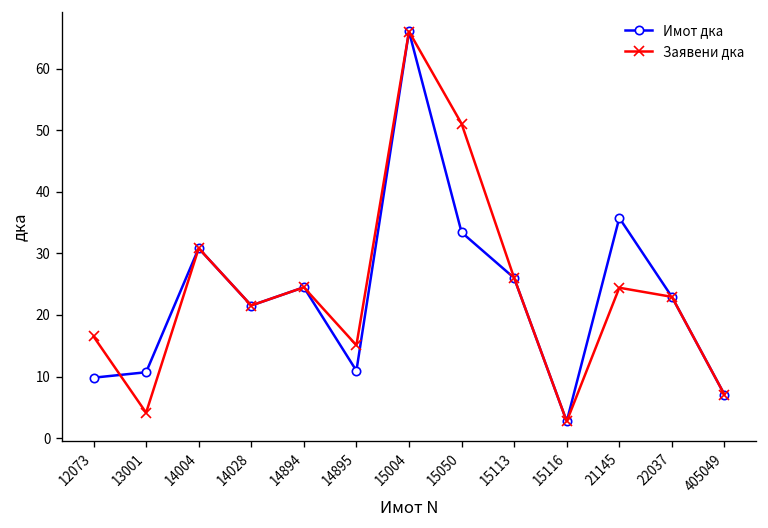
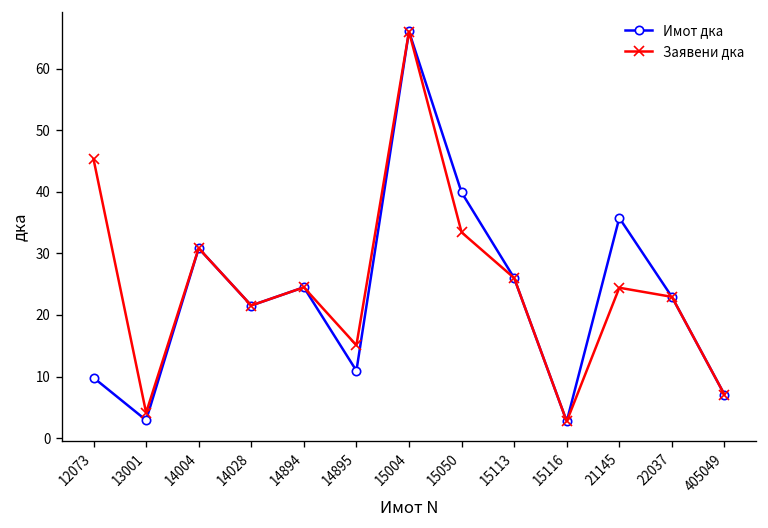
Заявени дка, 12073: 17 -> 45
Имот дка, 13001: 11 -> 3
Имот дка, 15050: 33 -> 40
Заявени дка, 15050: 51 -> 33
